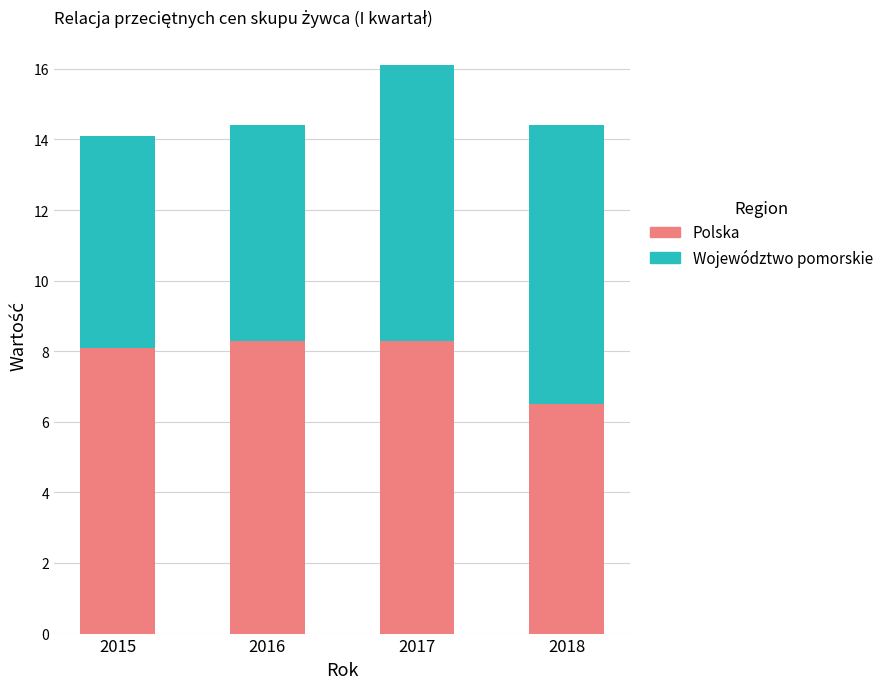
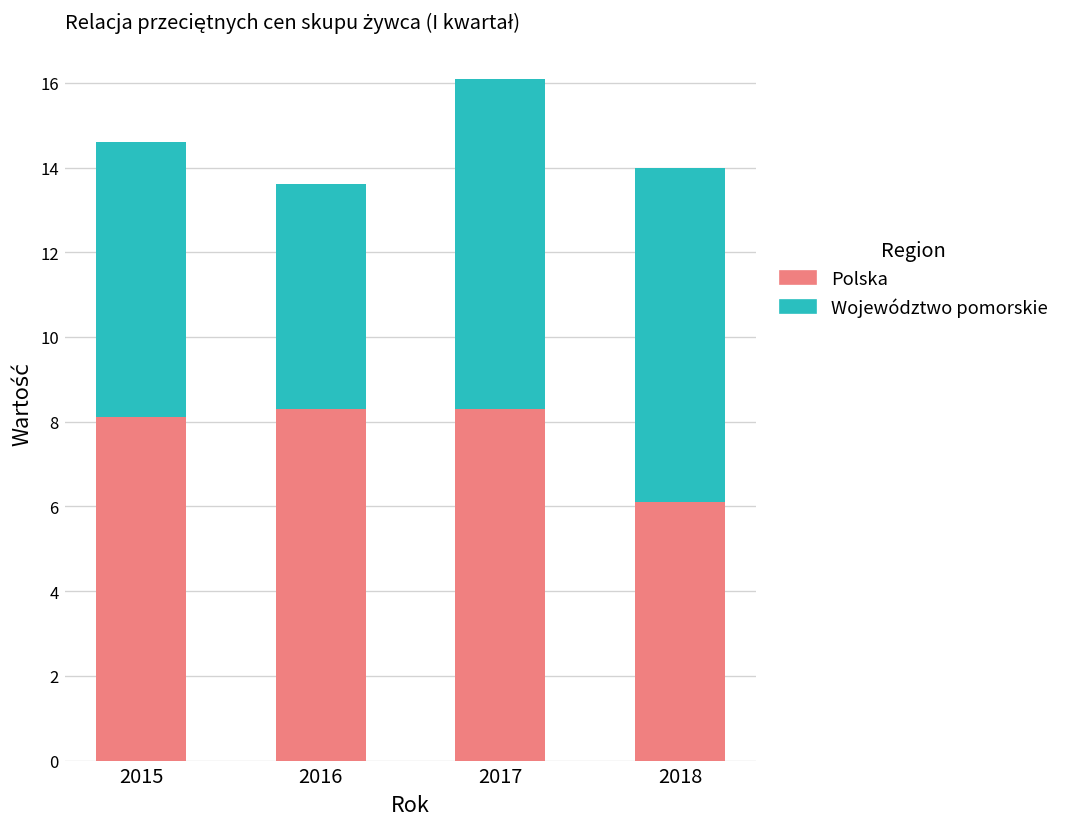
Województwo pomorskie, 2015: 6.0 -> 6.5
Województwo pomorskie, 2016: 6.1 -> 5.3
Polska, 2018: 6.5 -> 6.1
